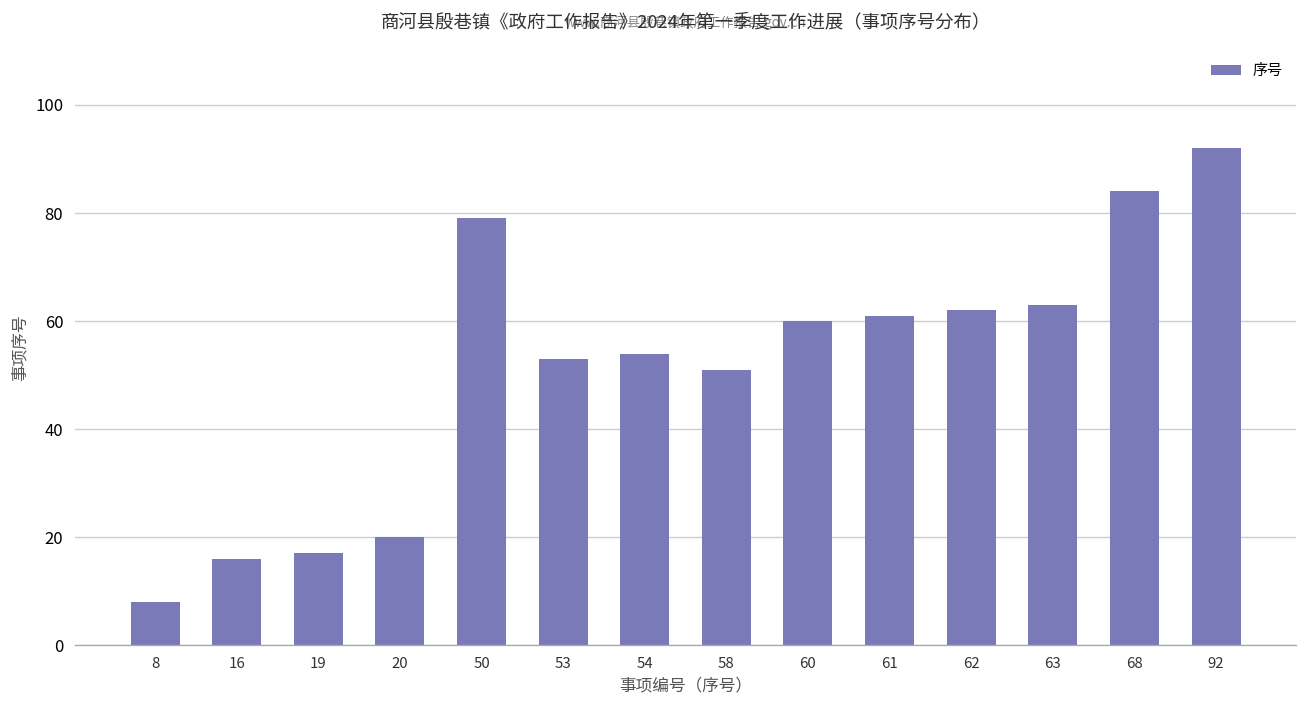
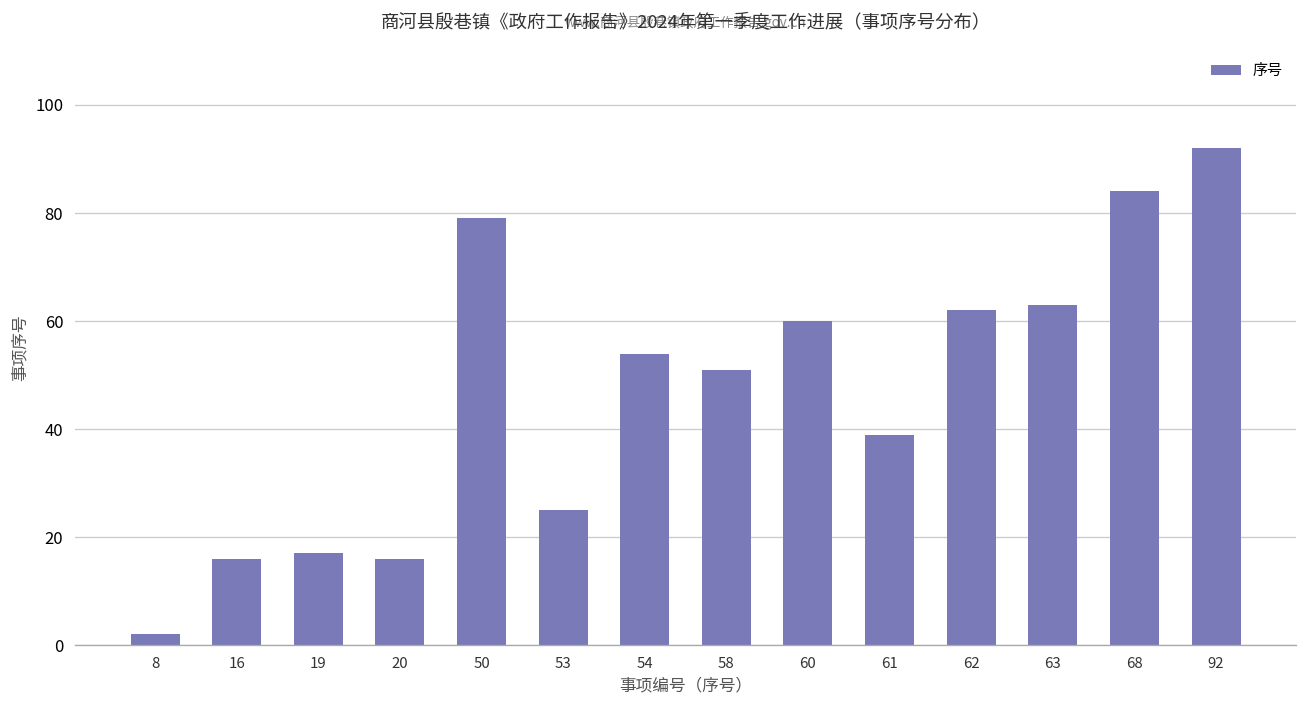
8: 8 -> 2
20: 20 -> 16
53: 53 -> 25
61: 61 -> 39
